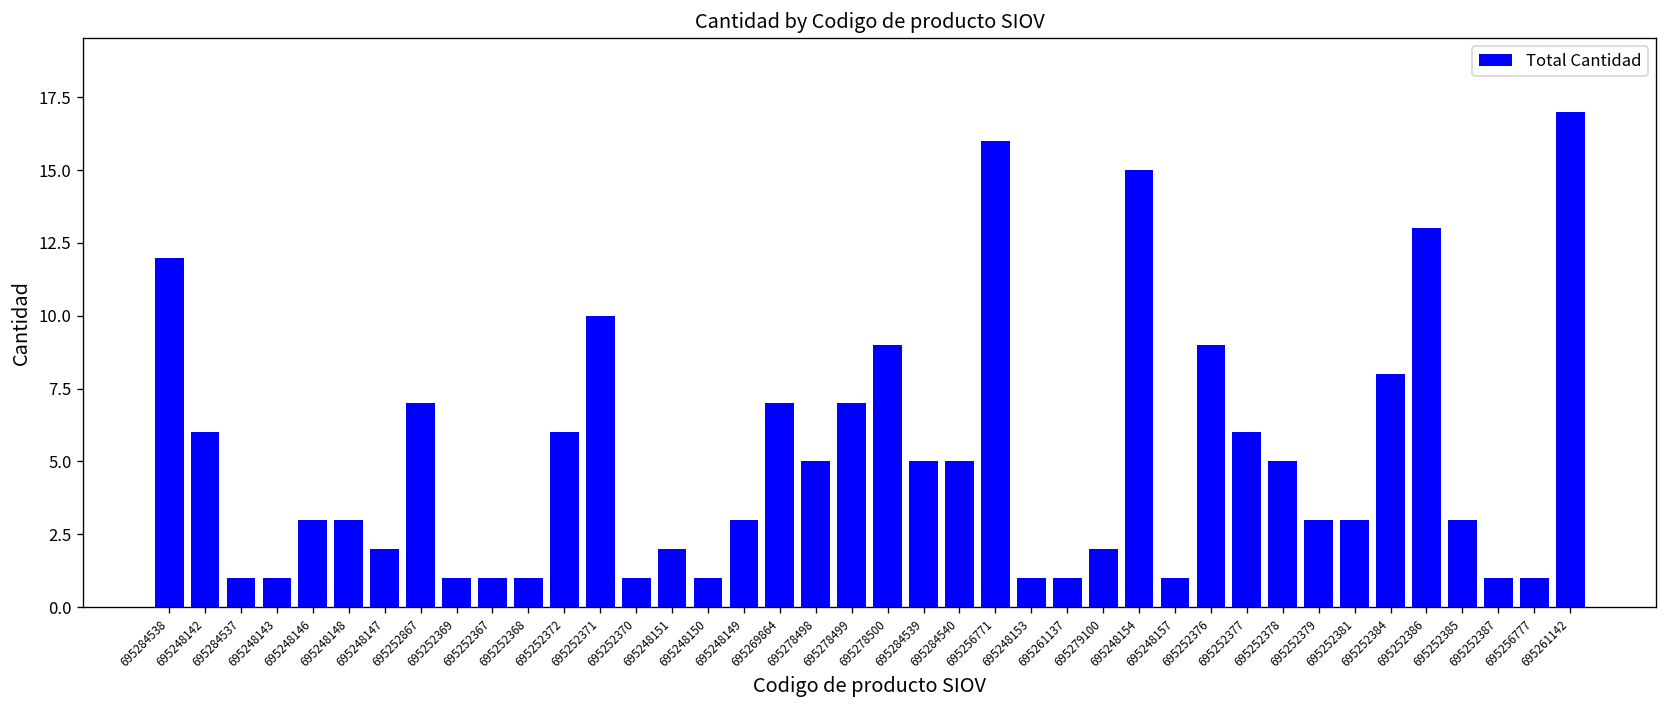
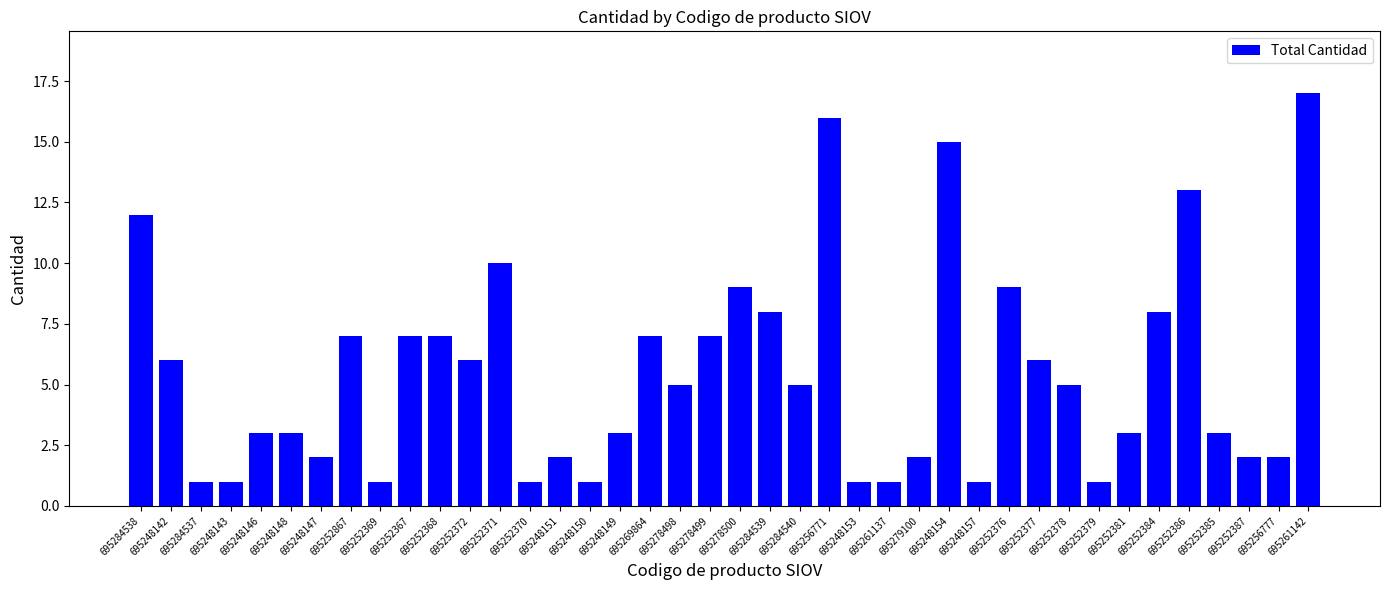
695252367: 1 -> 7
695252368: 1 -> 7
695284539: 5 -> 8
695252379: 3 -> 1
695252387: 1 -> 2
695256777: 1 -> 2
